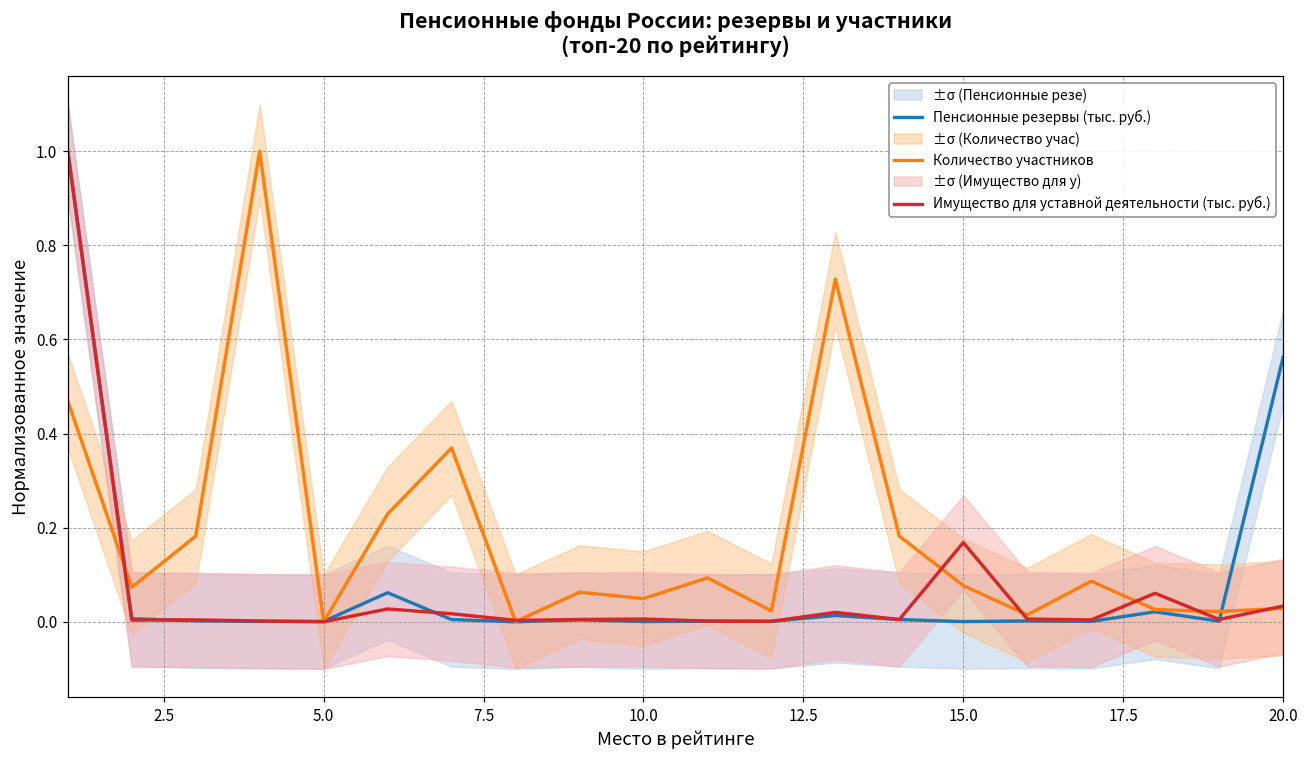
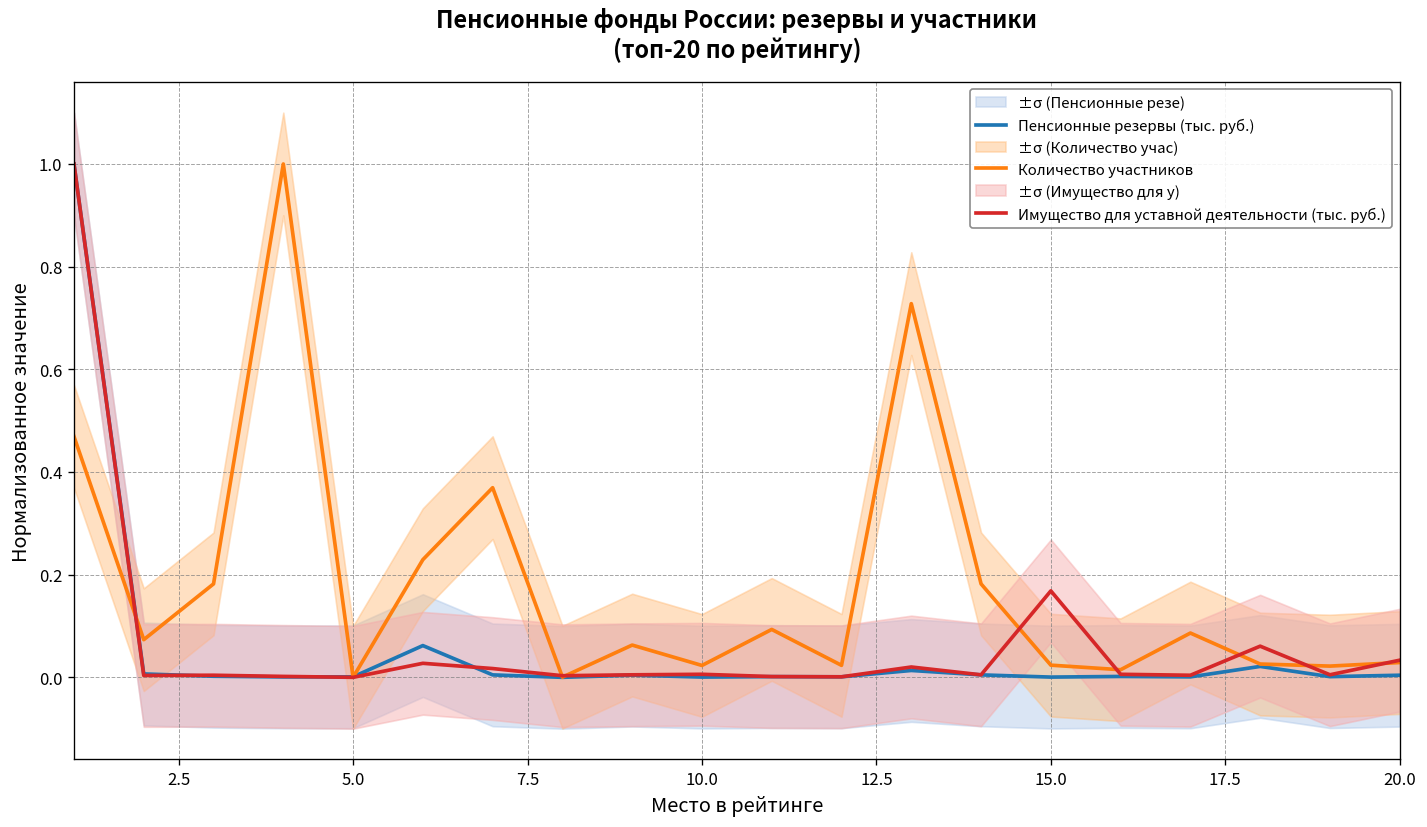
Количество участников, 10.0: 0.05 -> 0.02
Количество участников, 15.0: 0.08 -> 0.02
Пенсионные резервы (тыс. руб.), 20.0: 0.56 -> 0.00
